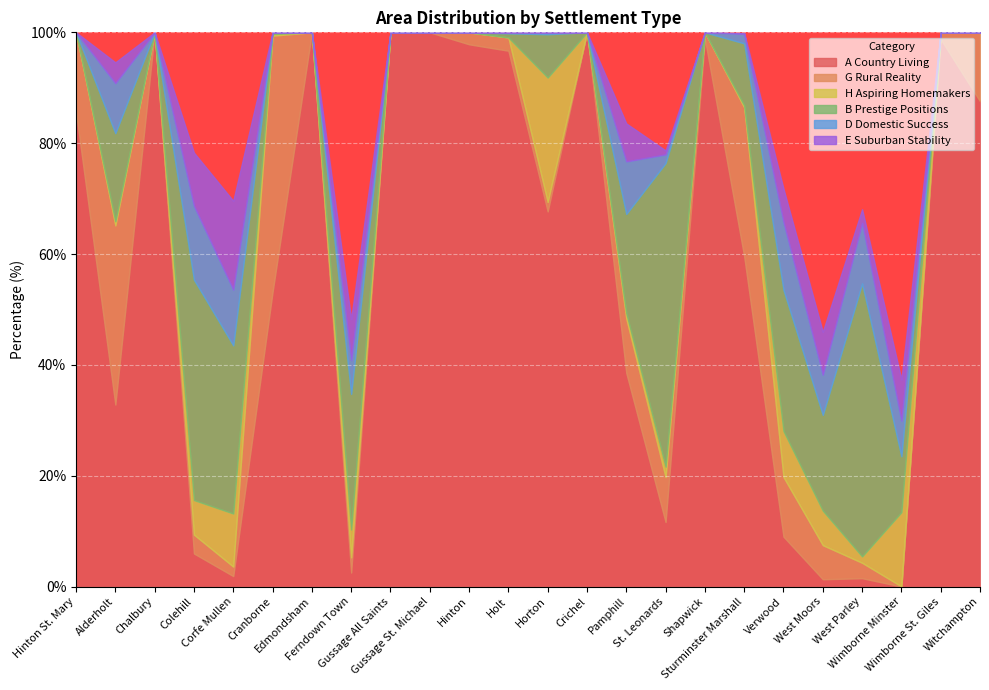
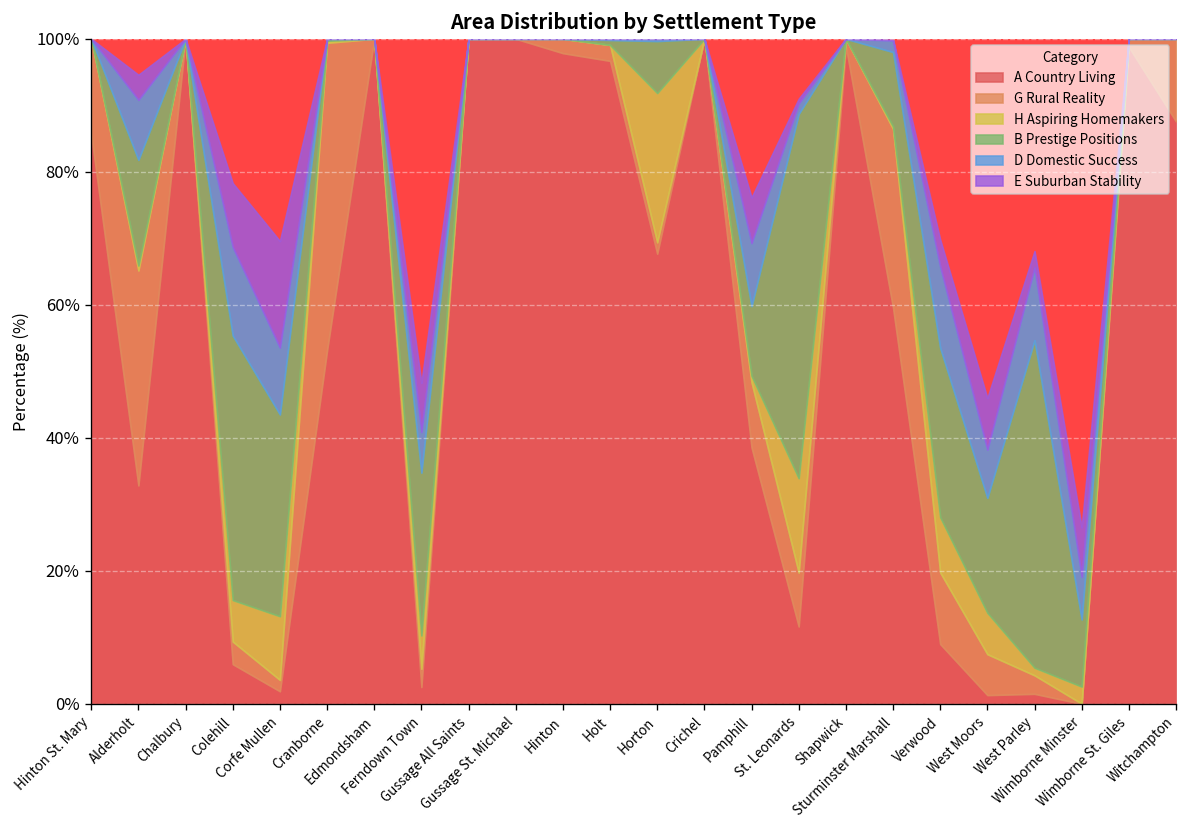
B Prestige Positions, Pamphill: 18% -> 10%
H Aspiring Homemakers, St. Leonards: 2% -> 14%
E Suburban Stability, Verwood: 6% -> 4%
H Aspiring Homemakers, Wimborne Minster: 13% -> 3%
